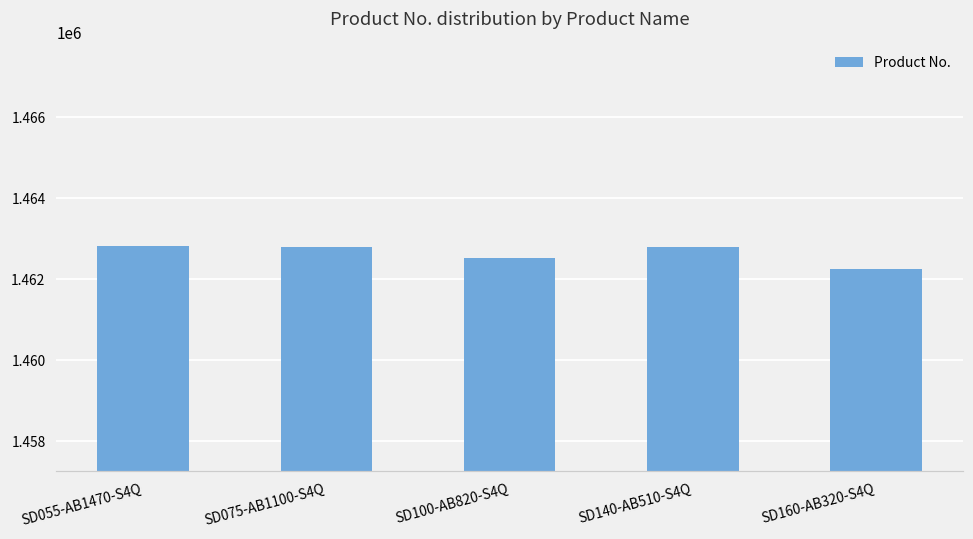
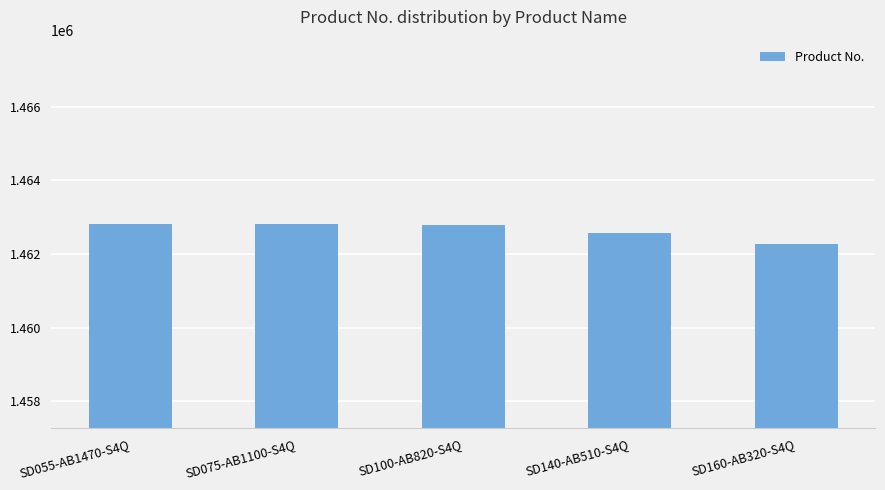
SD100-AB820-S4Q: 1462500 -> 1462800
SD140-AB510-S4Q: 1462800 -> 1462600
